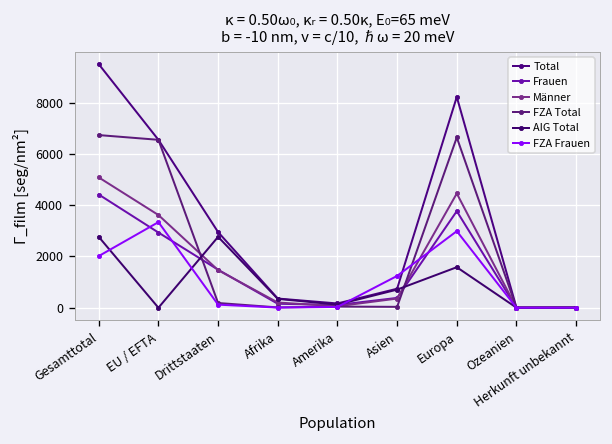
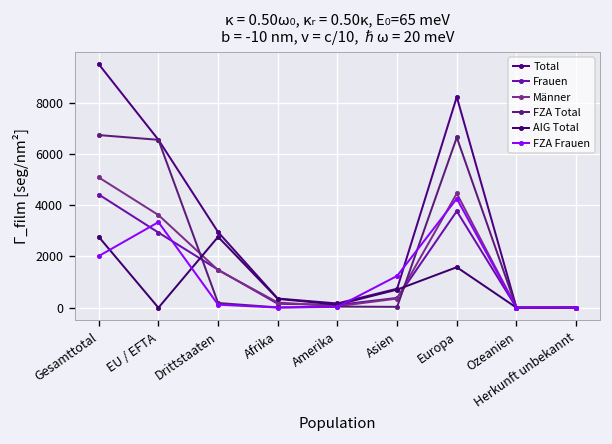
FZA Frauen, Europa: 3000 -> 4300
